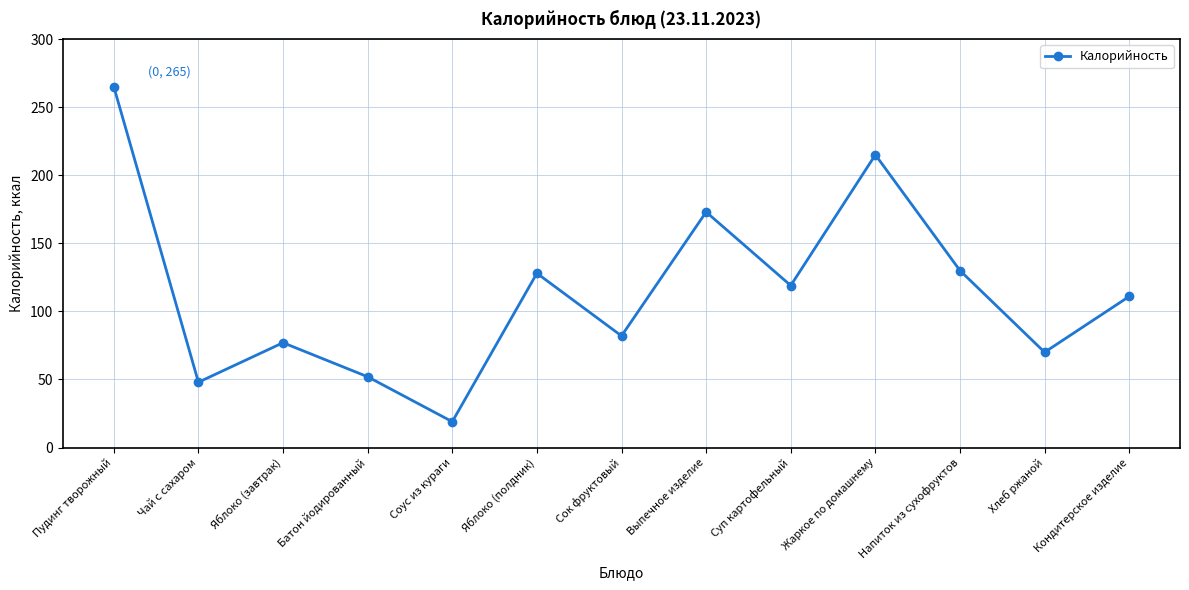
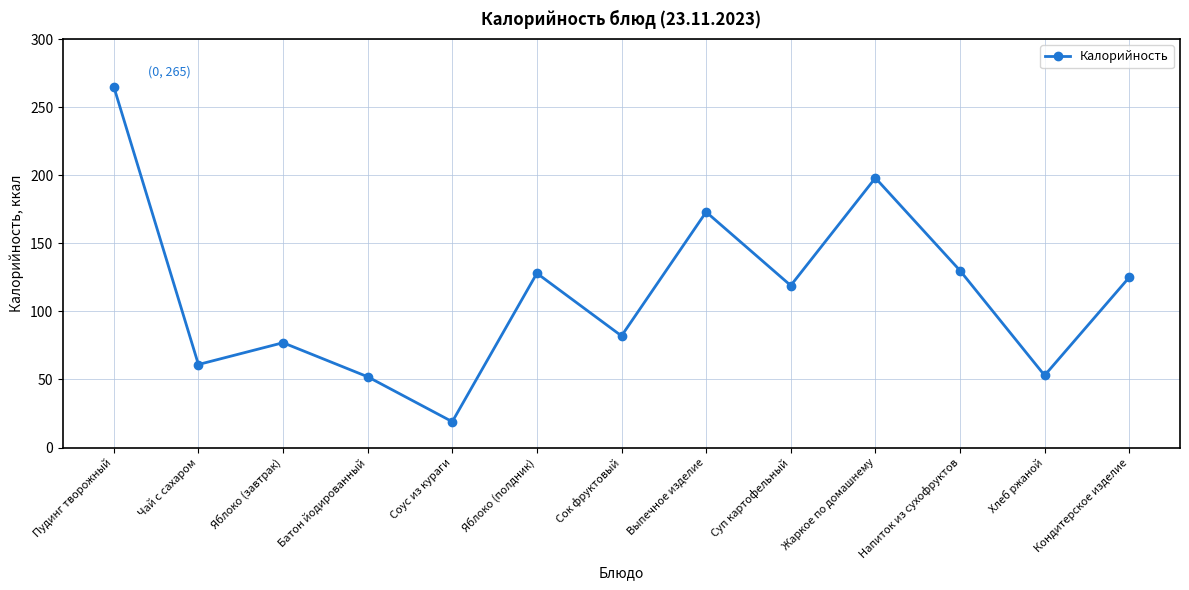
Чай с сахаром: 48 -> 61
Жаркое по домашнему: 215 -> 198
Хлеб ржаной: 70 -> 53
Кондитерское изделие: 111 -> 125
